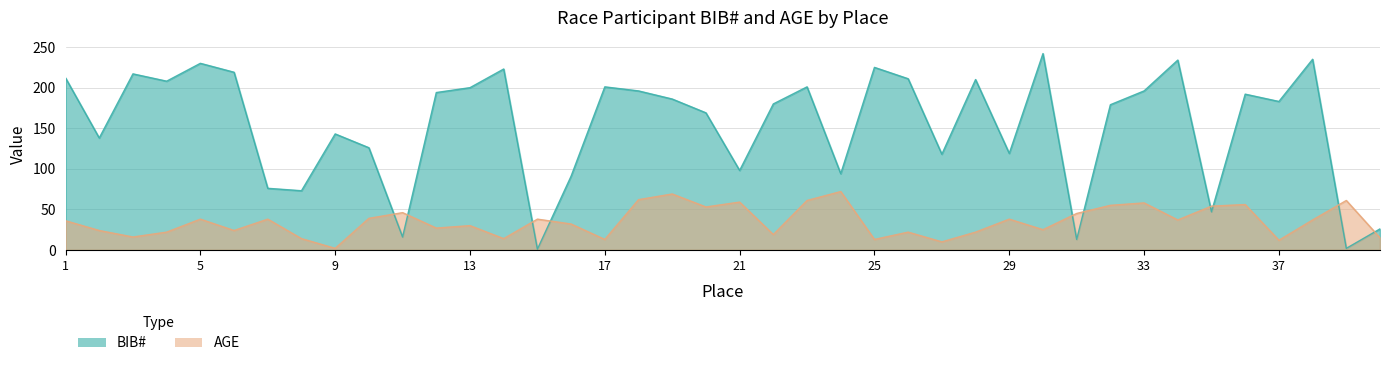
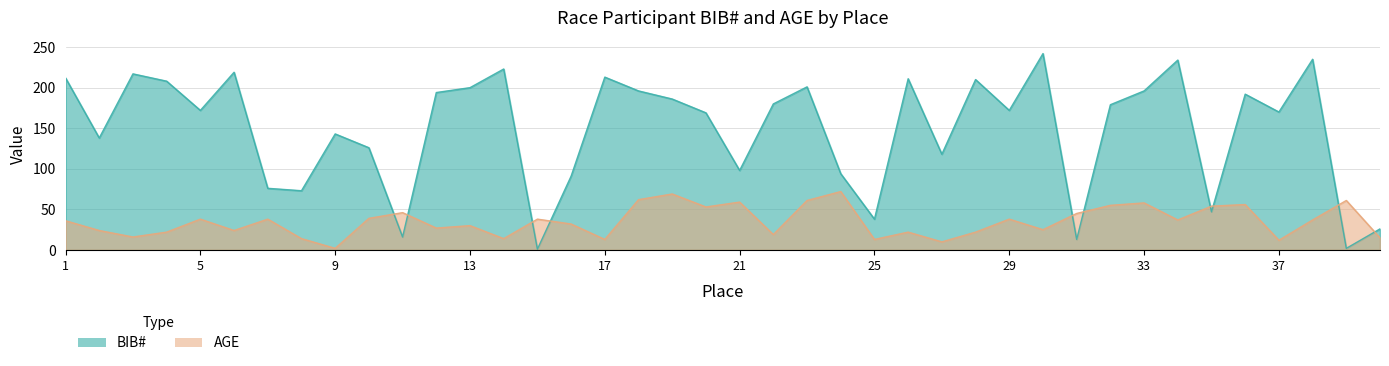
BIB#, 5: 230 -> 170
BIB#, 17: 200 -> 210
BIB#, 25: 230 -> 40
BIB#, 29: 120 -> 170
BIB#, 37: 180 -> 170
